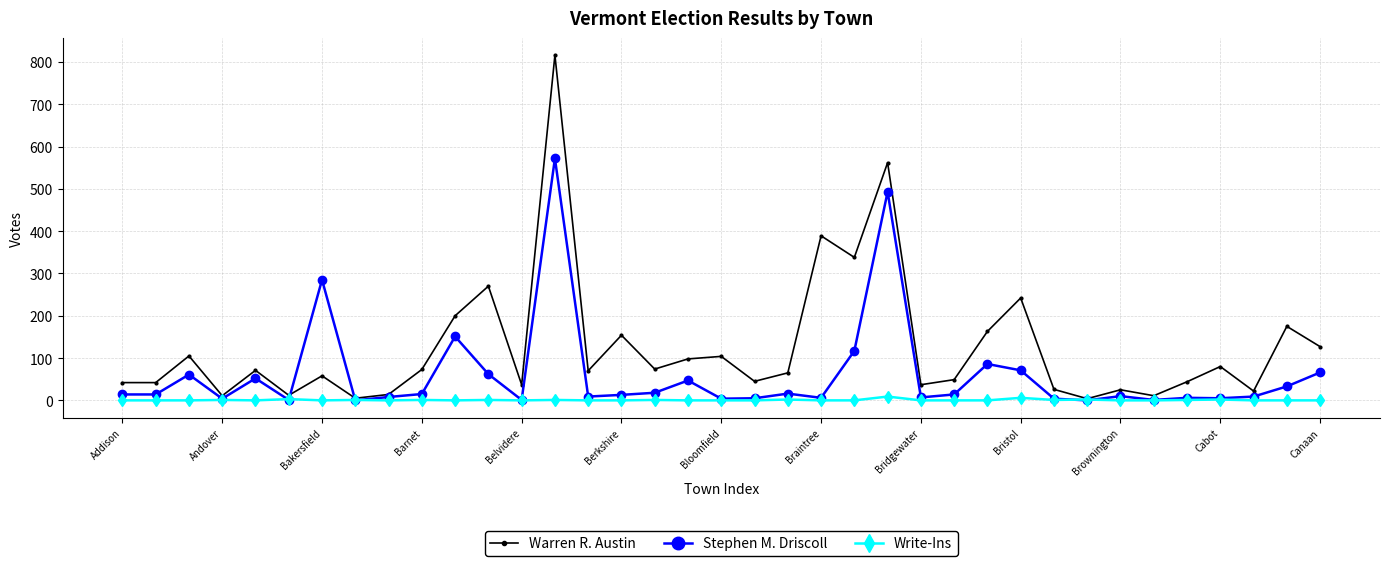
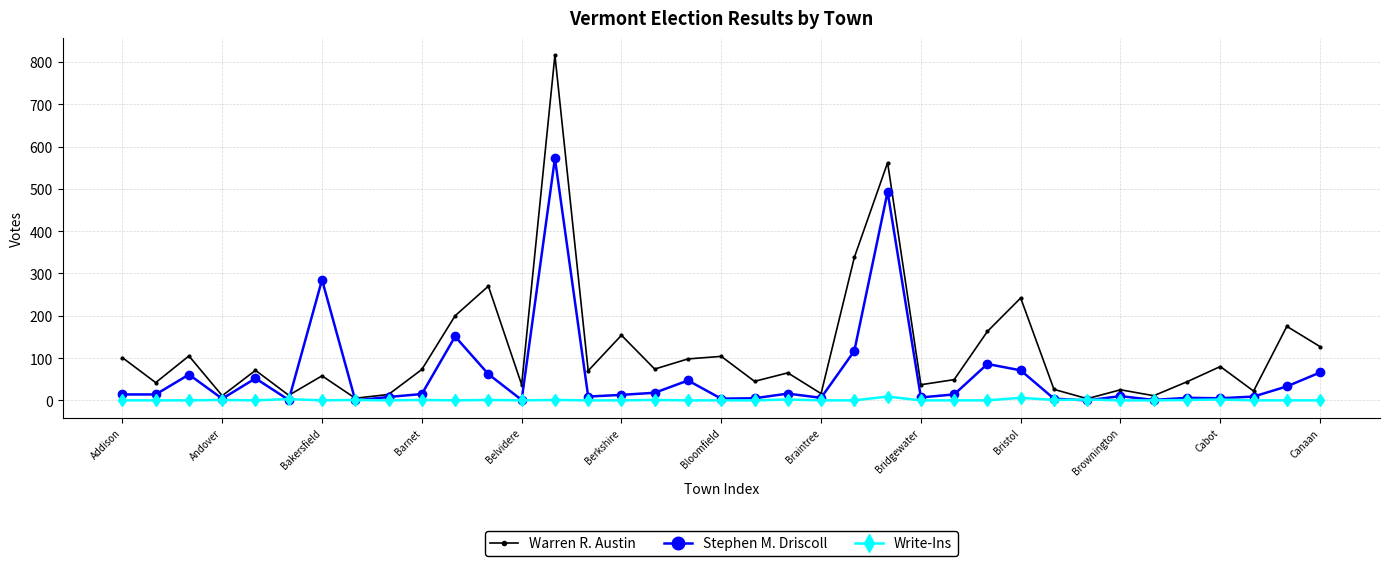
Warren R. Austin, Addison: 40 -> 100
Warren R. Austin, Braintree: 390 -> 20
